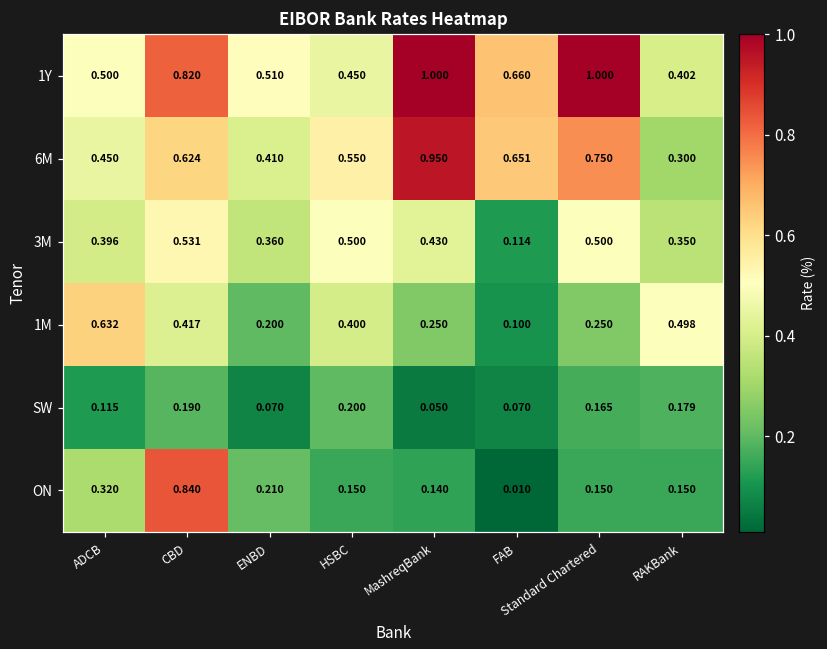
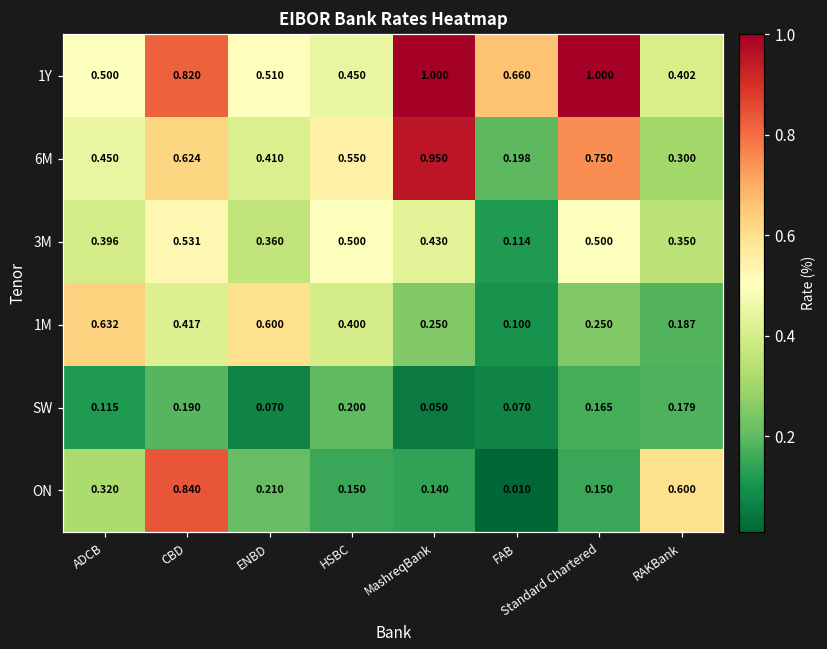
6M, FAB: 0.651 -> 0.198
1M, ENBD: 0.200 -> 0.600
1M, RAKBank: 0.498 -> 0.187
ON, RAKBank: 0.150 -> 0.600
